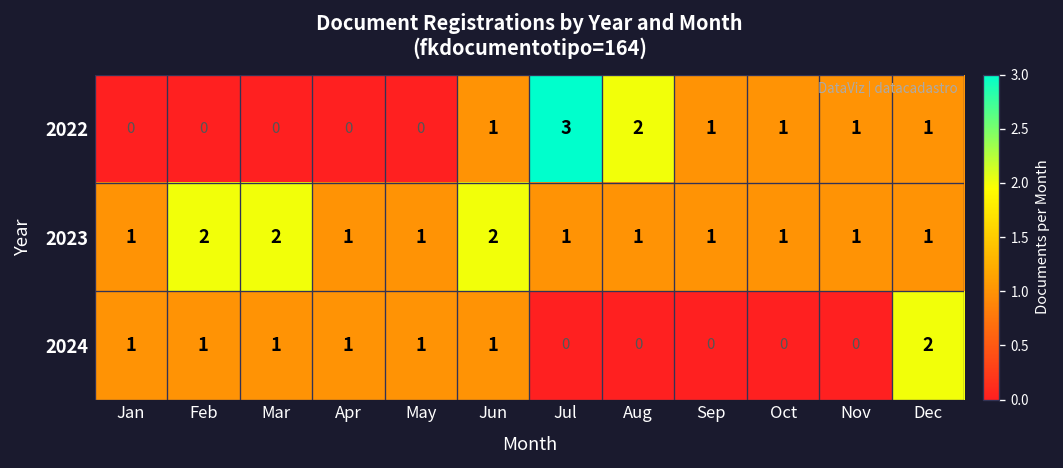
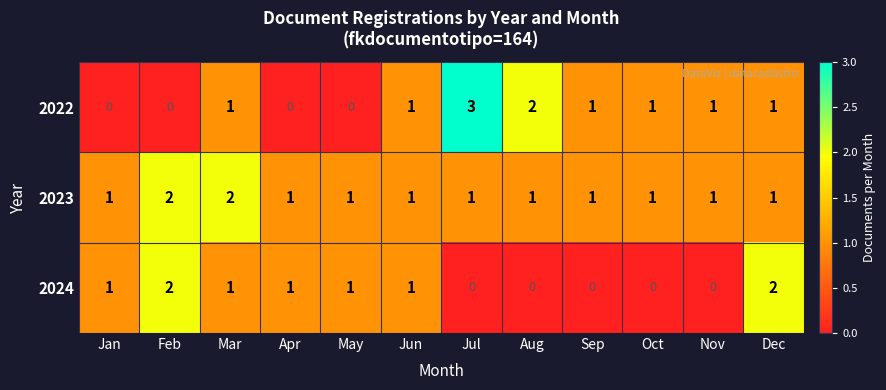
2022, Mar: 0 -> 1
2023, Jun: 2 -> 1
2024, Feb: 1 -> 2
